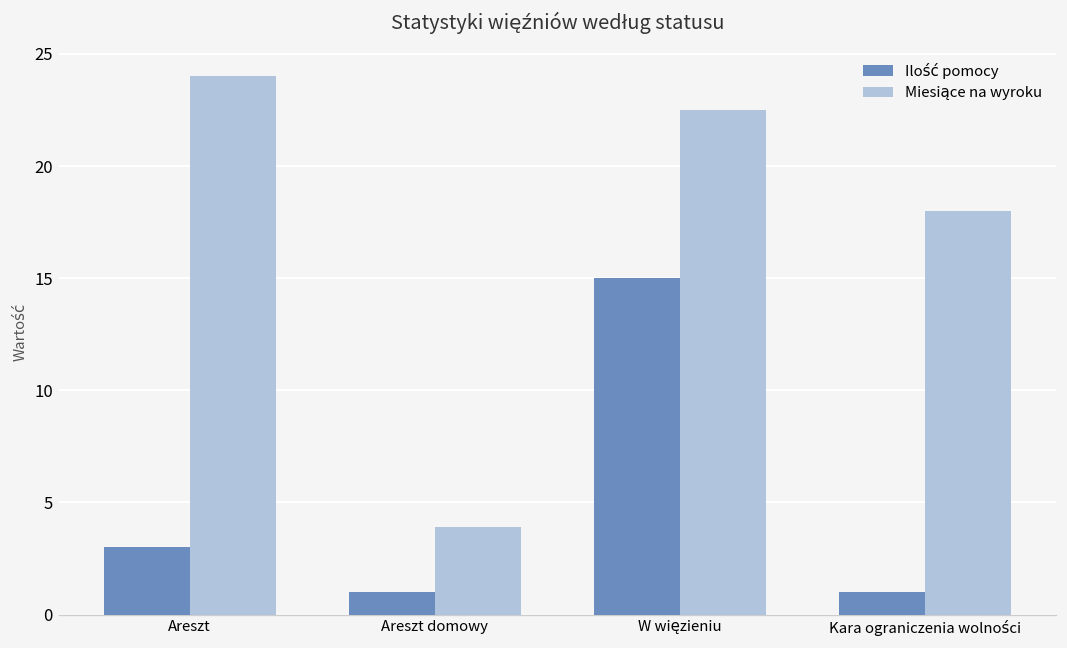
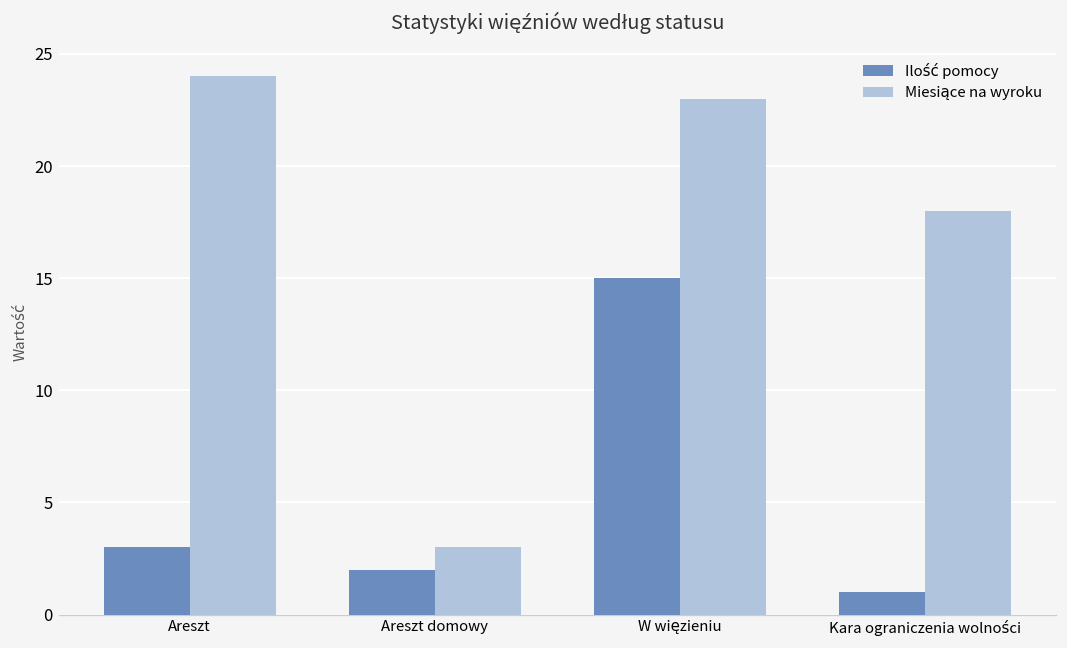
Ilość pomocy, Areszt domowy: 1 -> 2
Miesiące na wyroku, Areszt domowy: 3.9 -> 3.0
Miesiące na wyroku, W więzieniu: 22.5 -> 23.0
